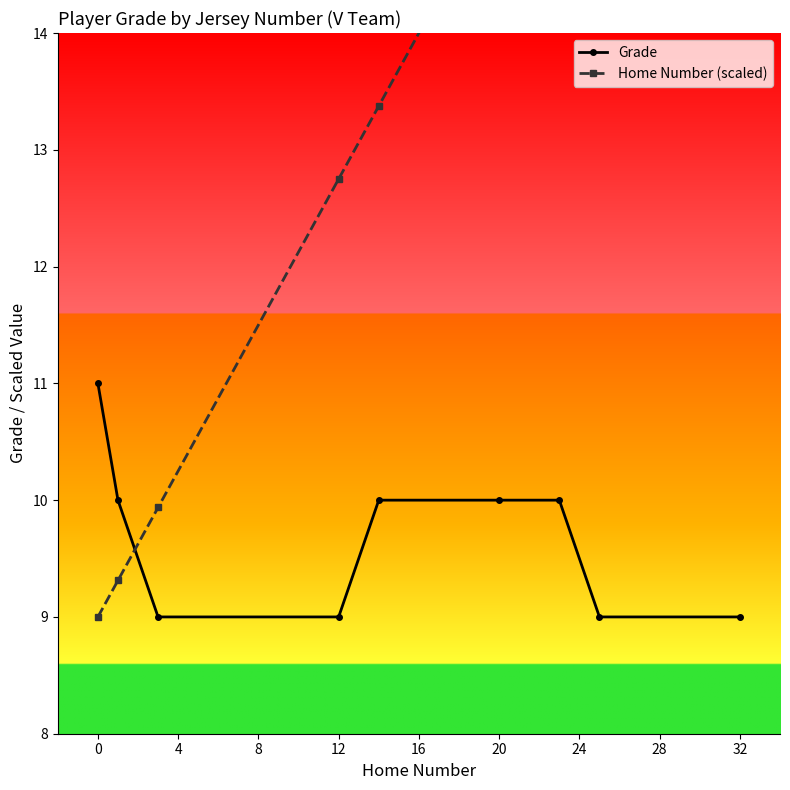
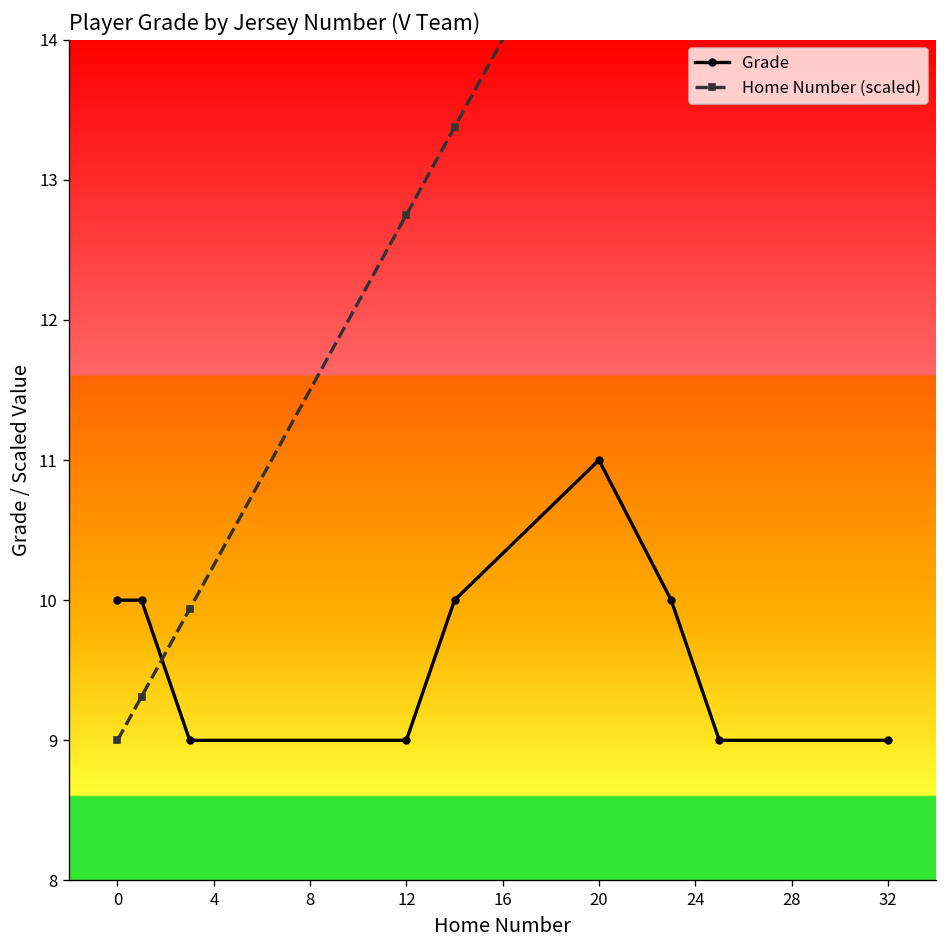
Grade, 0: 11 -> 10
Grade, 20: 10 -> 11
